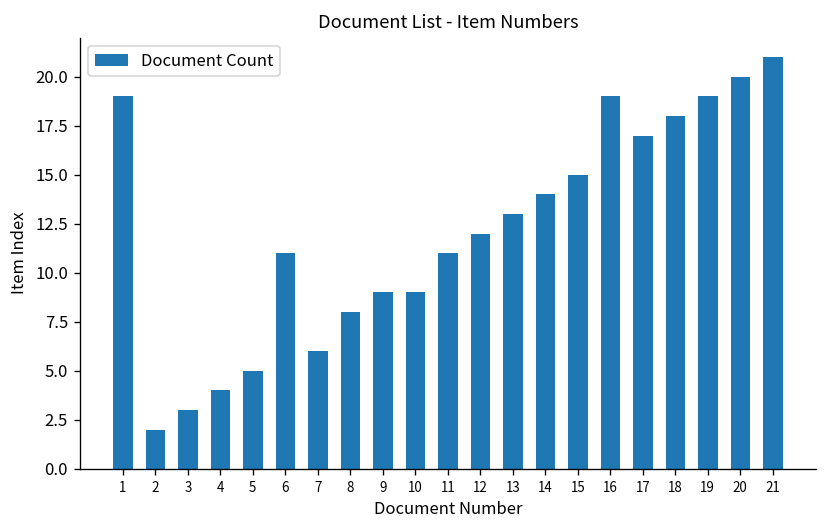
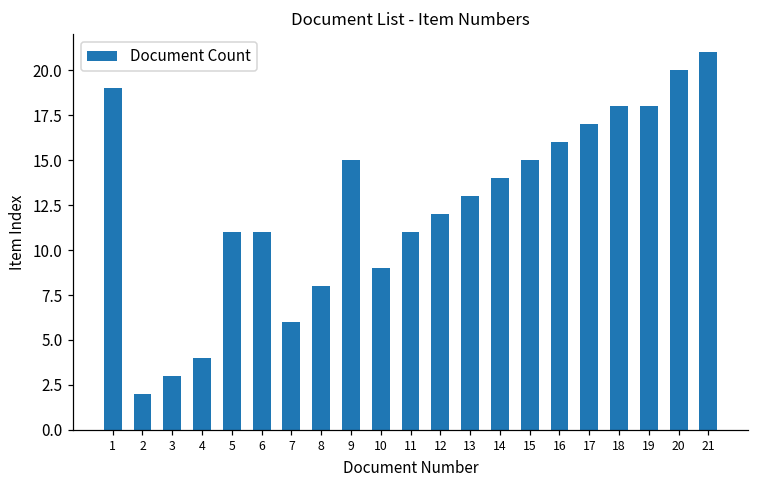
5: 5 -> 11
9: 9 -> 15
16: 19 -> 16
19: 19 -> 18
